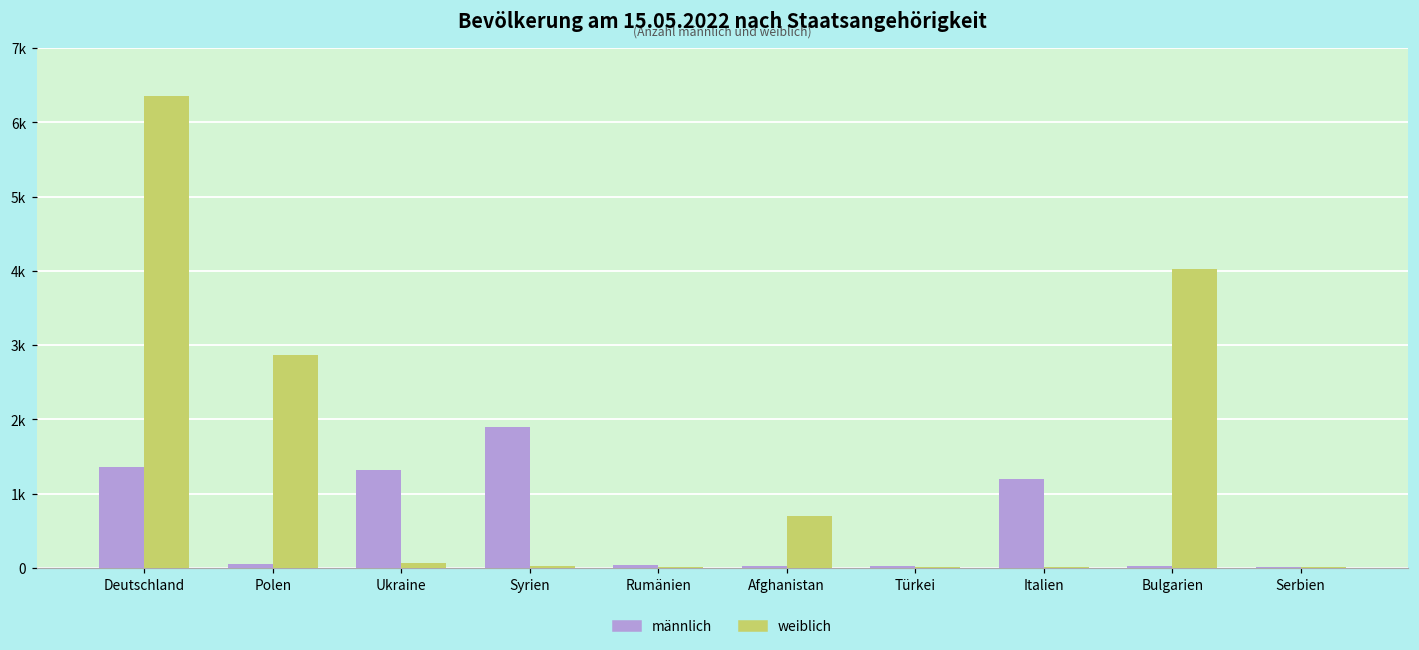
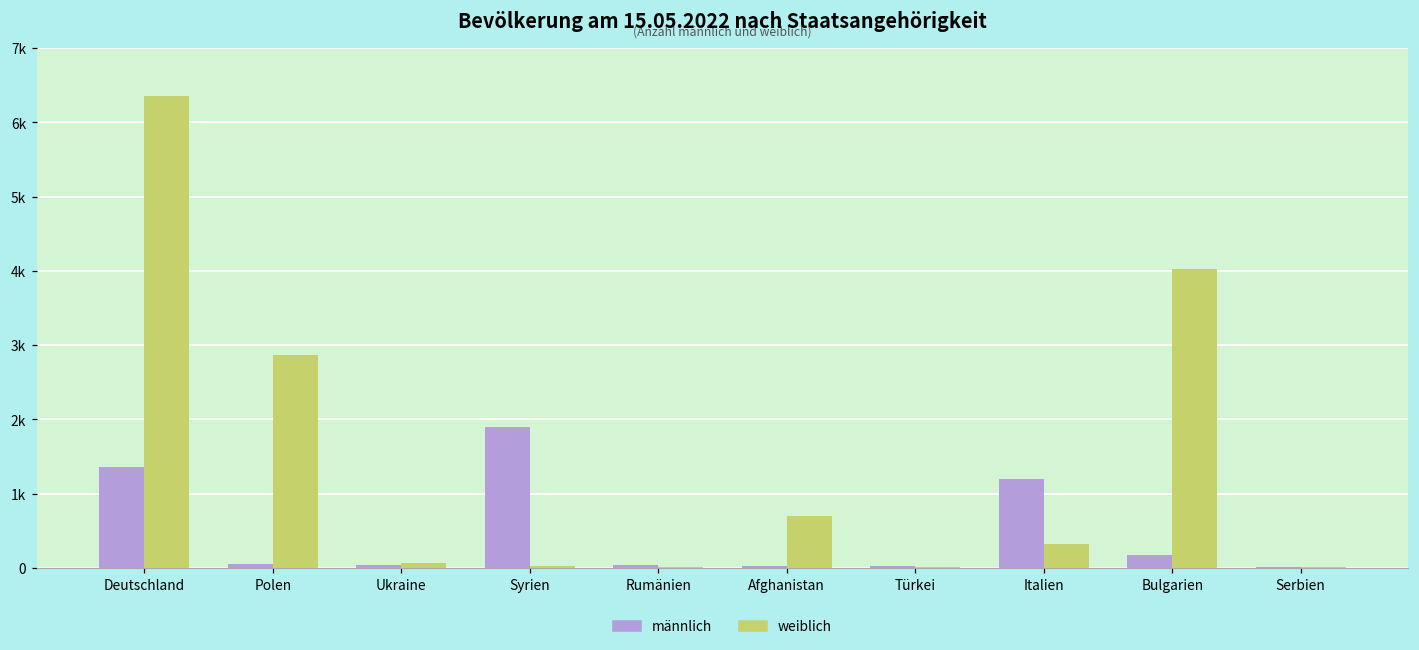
männlich, Ukraine: 1300 -> 0
weiblich, Italien: 0 -> 300
männlich, Bulgarien: 0 -> 200
